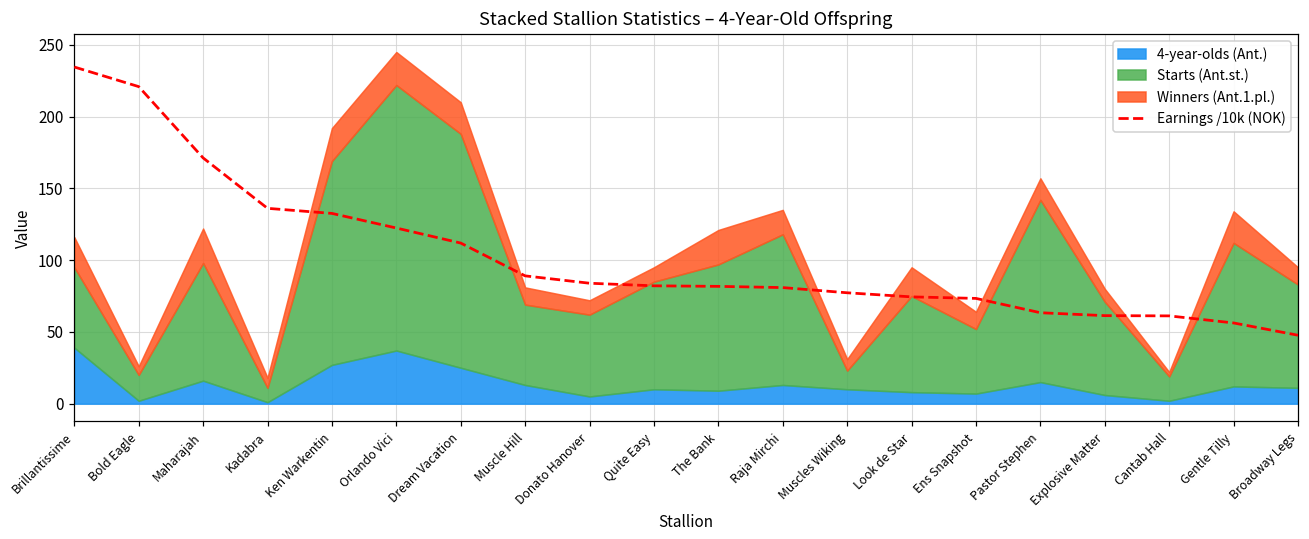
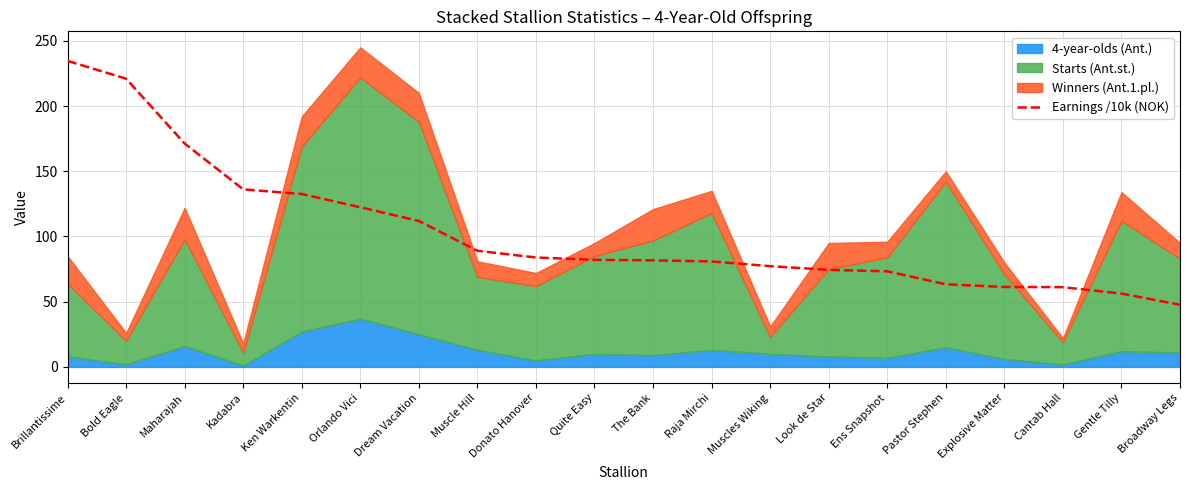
4-year-olds (Ant.), Brillantissime: 39 -> 8
Starts (Ant.st.), Ens Snapshot: 45 -> 77
Winners (Ant.1.pl.), Pastor Stephen: 15 -> 8
